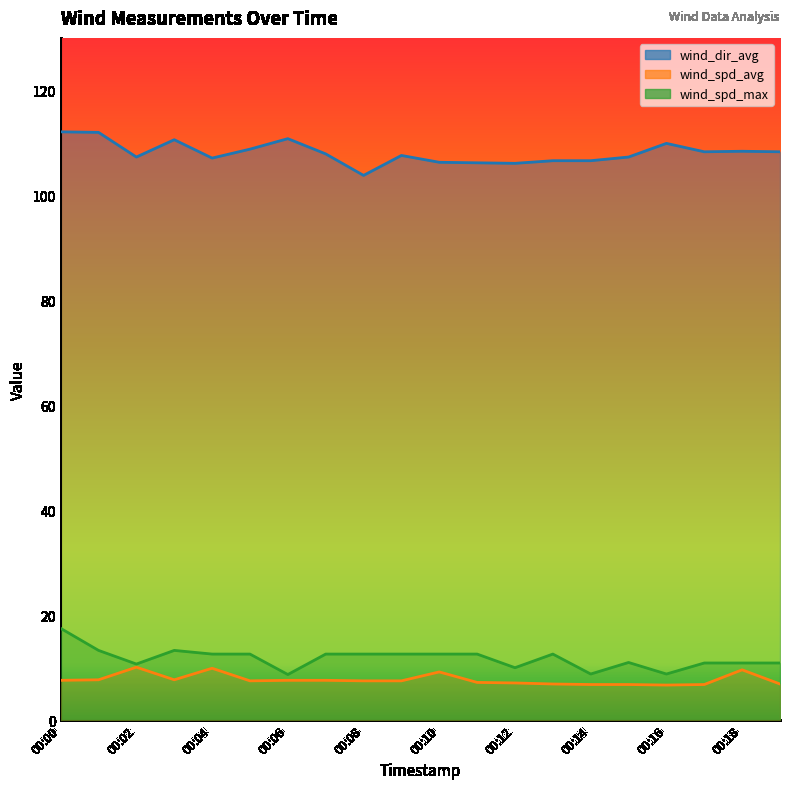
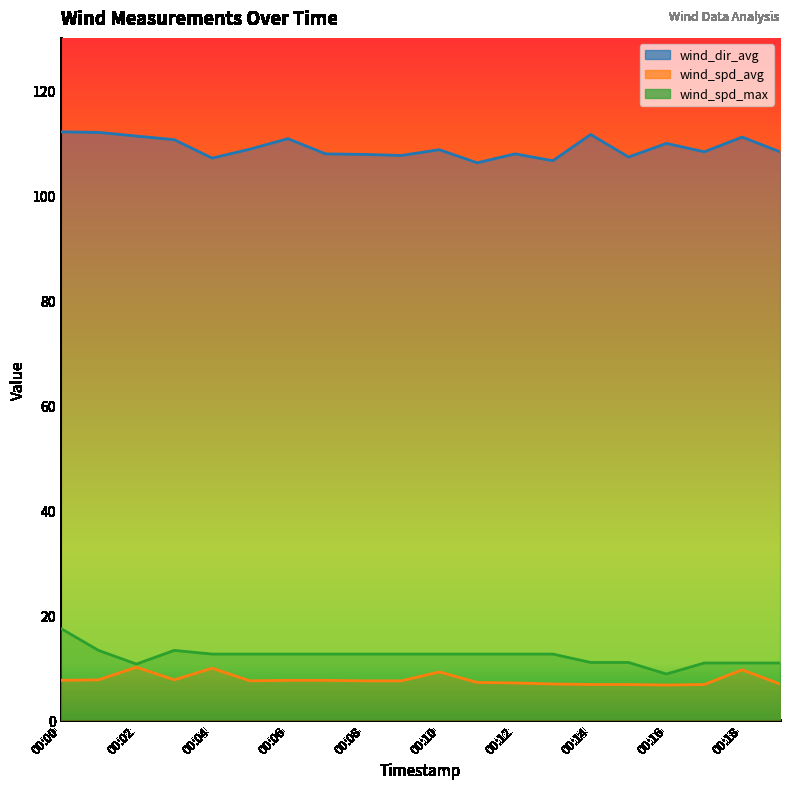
wind_dir_avg, 00:02: 107 -> 111
wind_spd_max, 00:06: 9 -> 13
wind_dir_avg, 00:08: 104 -> 108
wind_dir_avg, 00:10: 106 -> 109
wind_dir_avg, 00:12: 106 -> 108
wind_spd_max, 00:12: 10 -> 13
wind_dir_avg, 00:14: 107 -> 112
wind_spd_max, 00:14: 9 -> 11
wind_dir_avg, 00:18: 108 -> 111
